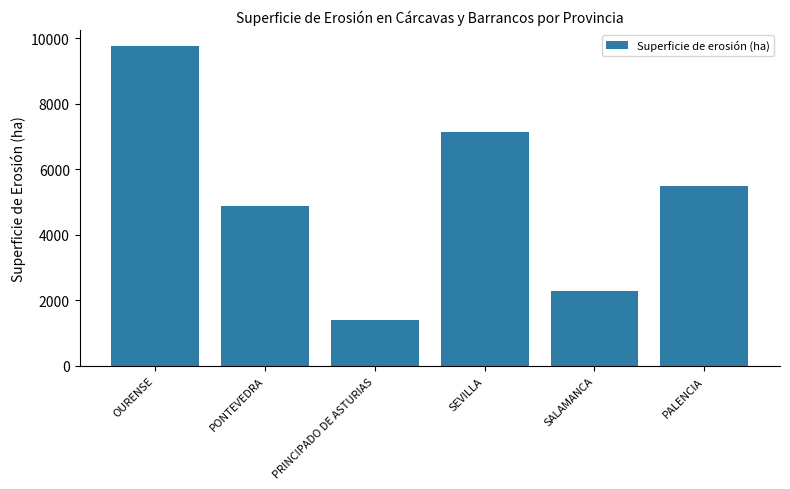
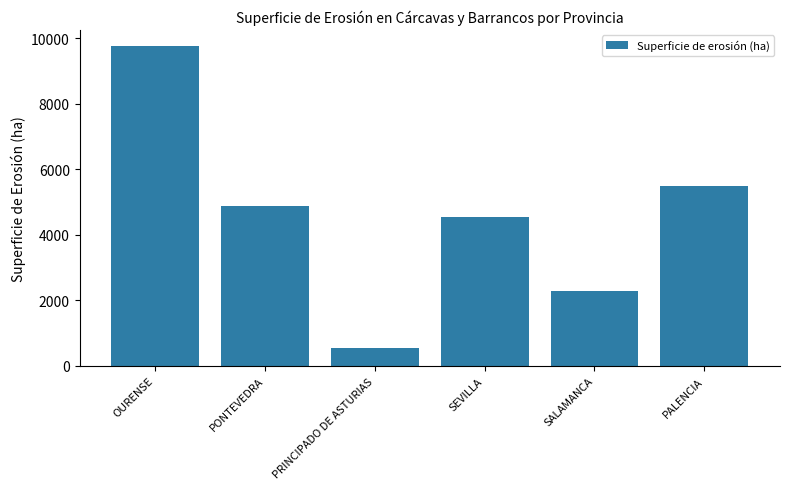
PRINCIPADO DE ASTURIAS: 1400 -> 500
SEVILLA: 7100 -> 4500
